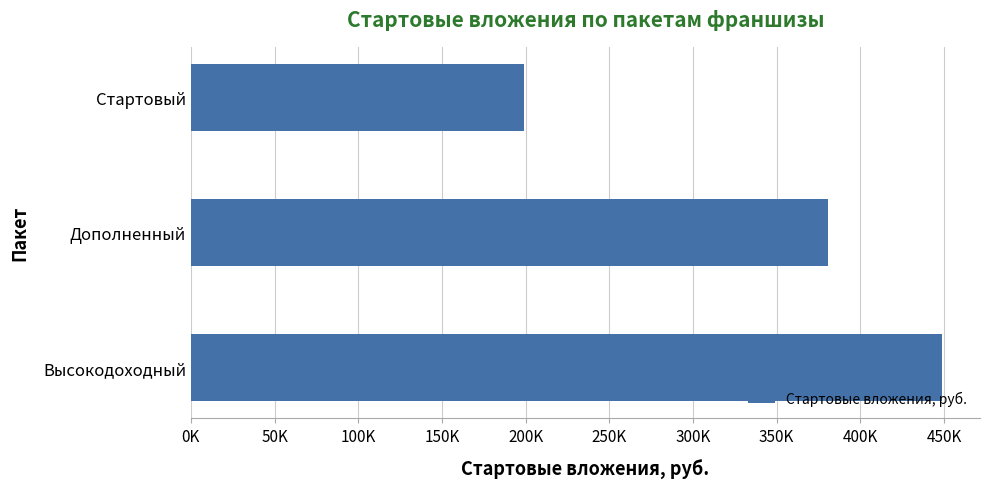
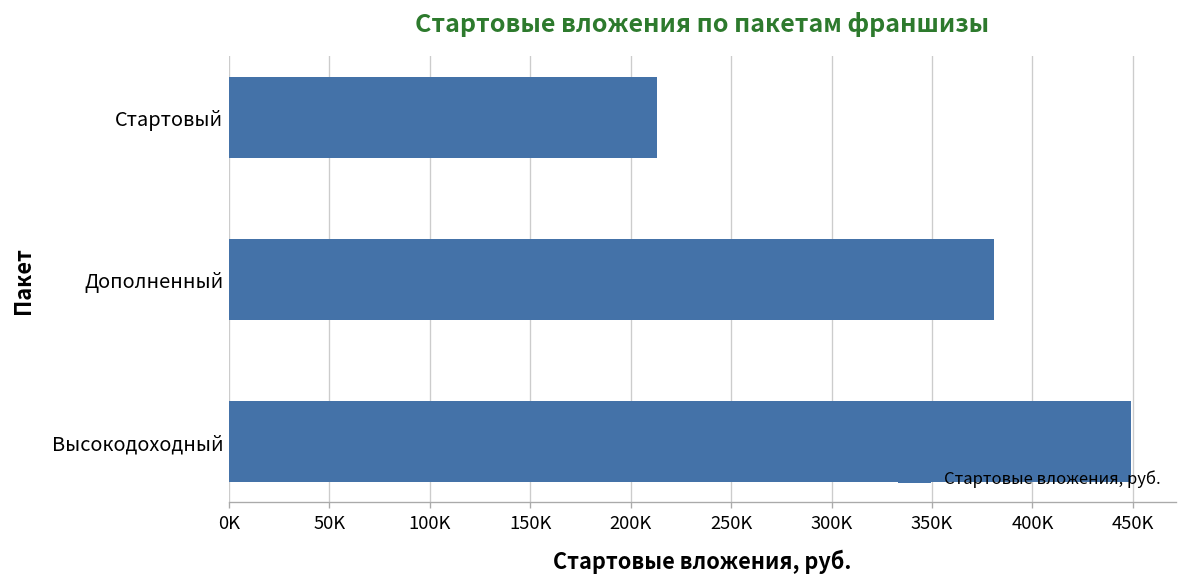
Стартовый: 199000 -> 213000
